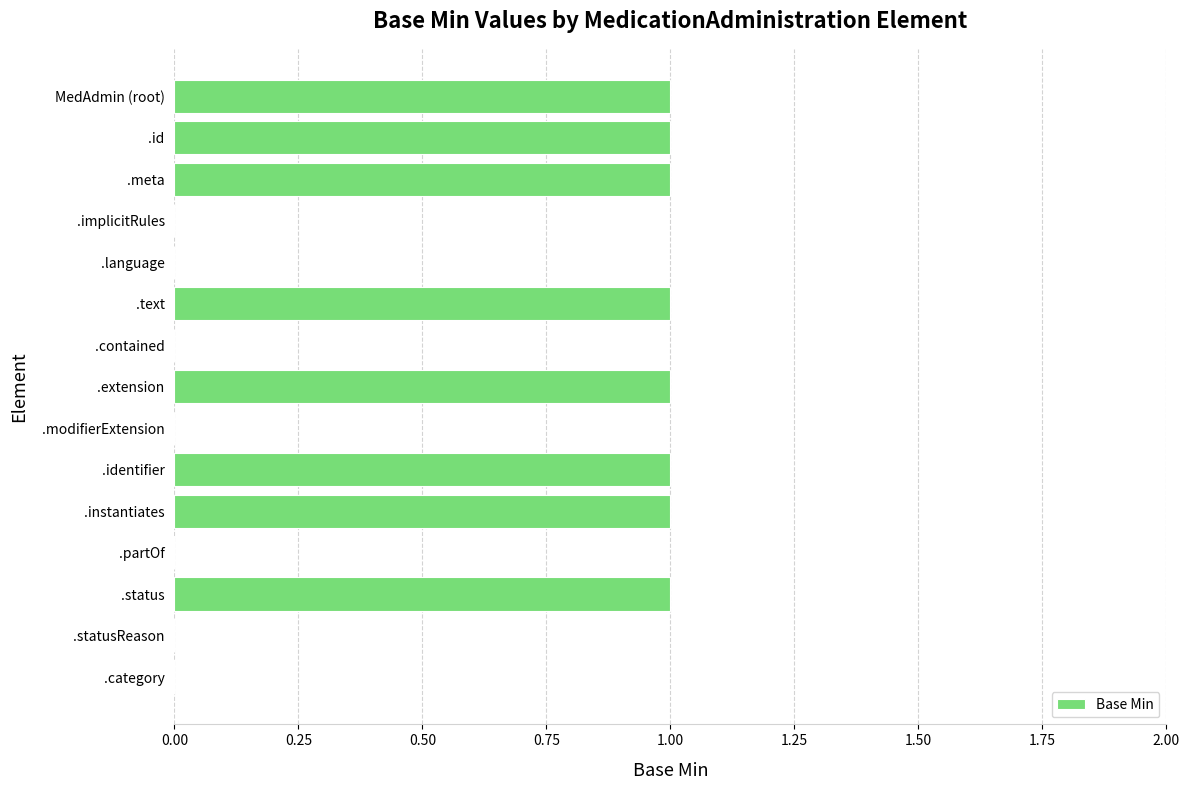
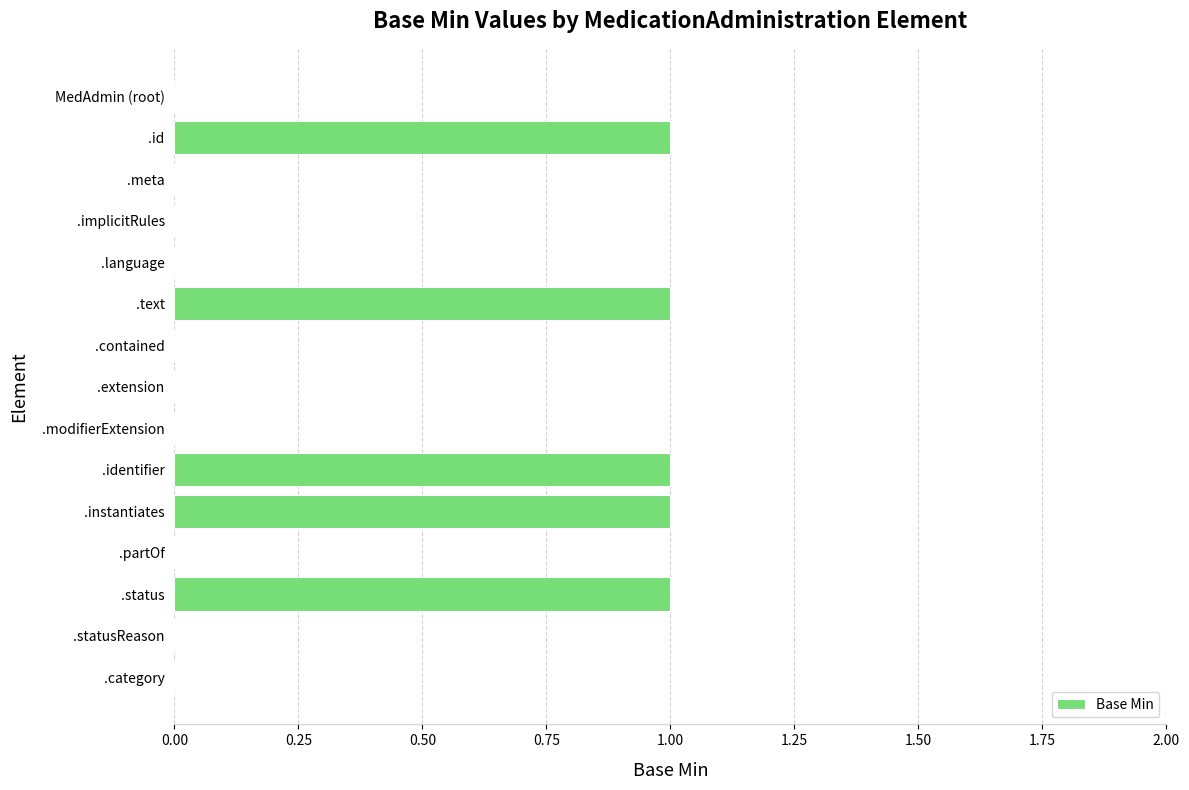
MedAdmin (root): 1 -> 0
.meta: 1 -> 0
.extension: 1 -> 0
